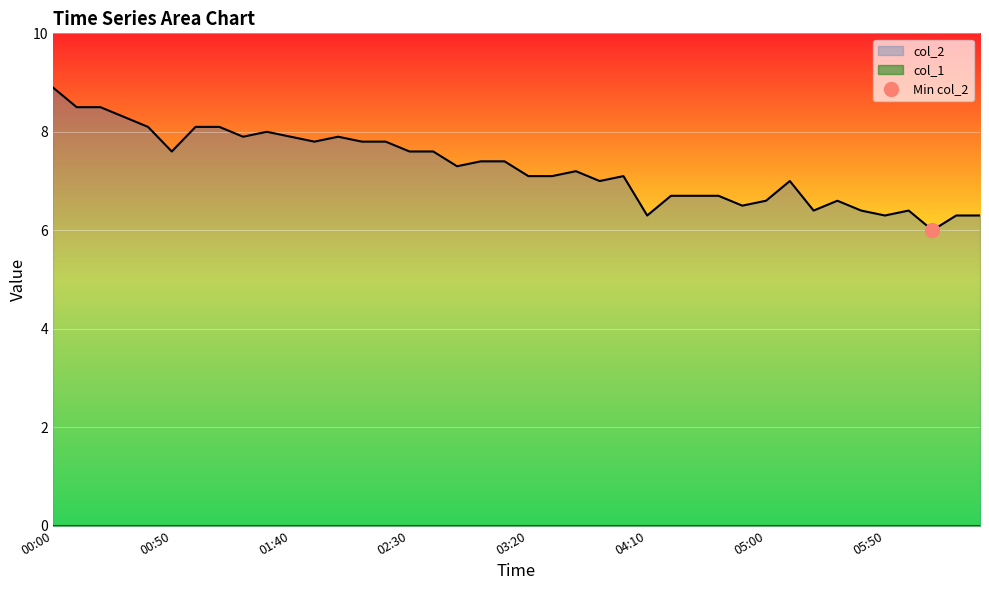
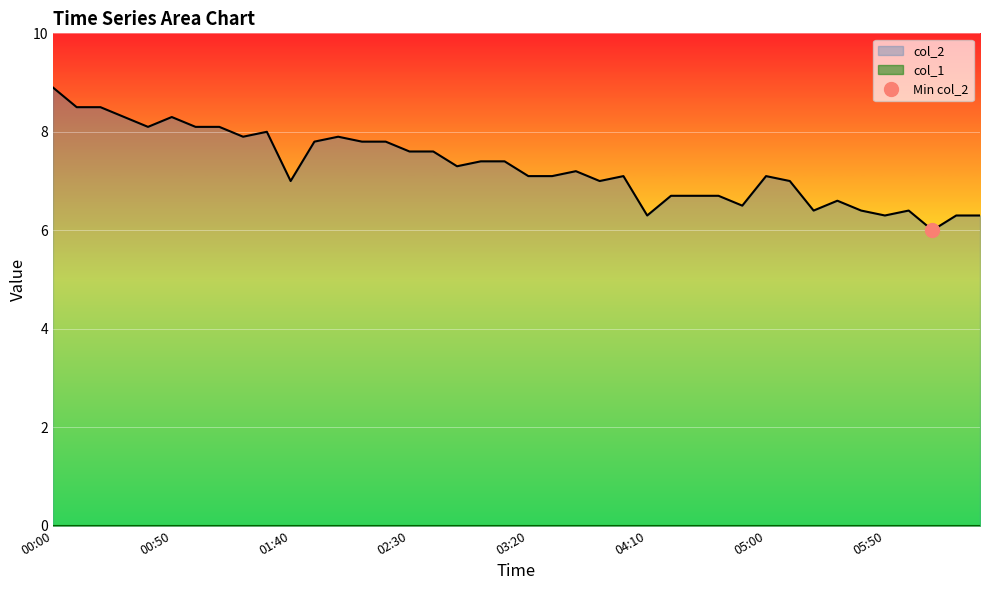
col_2, 00:50: 7.6 -> 8.3
col_2, 01:40: 7.9 -> 7.0
col_2, 05:00: 6.6 -> 7.1
